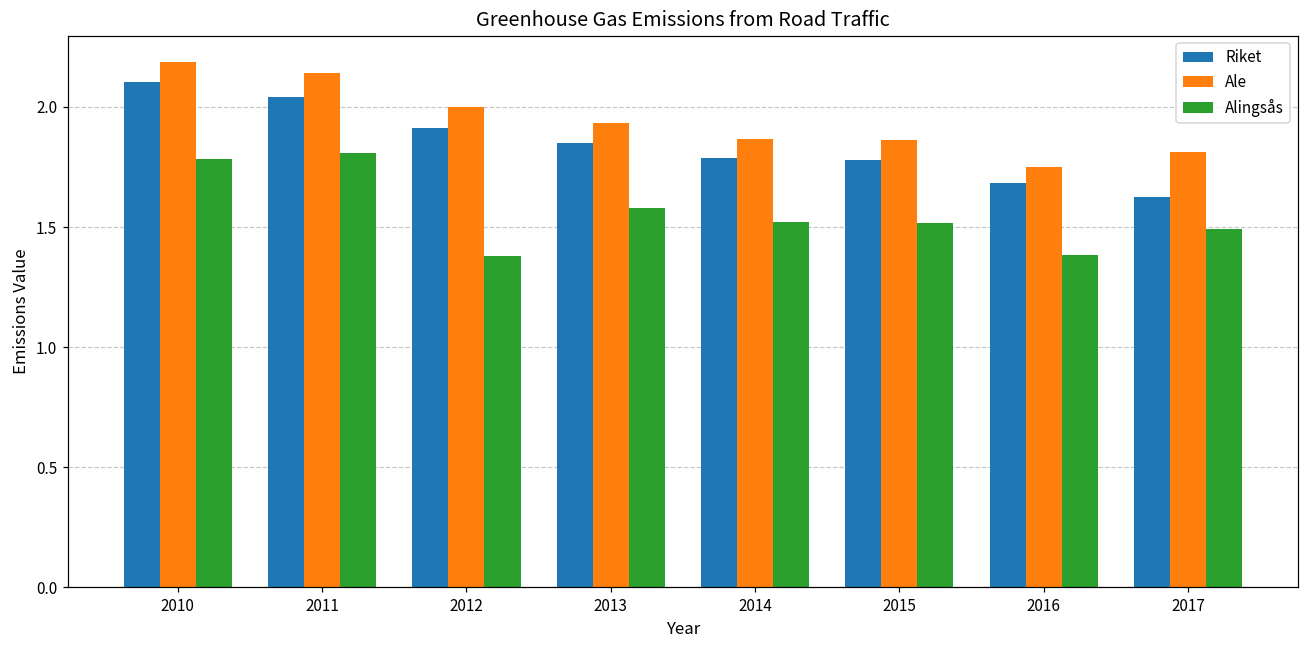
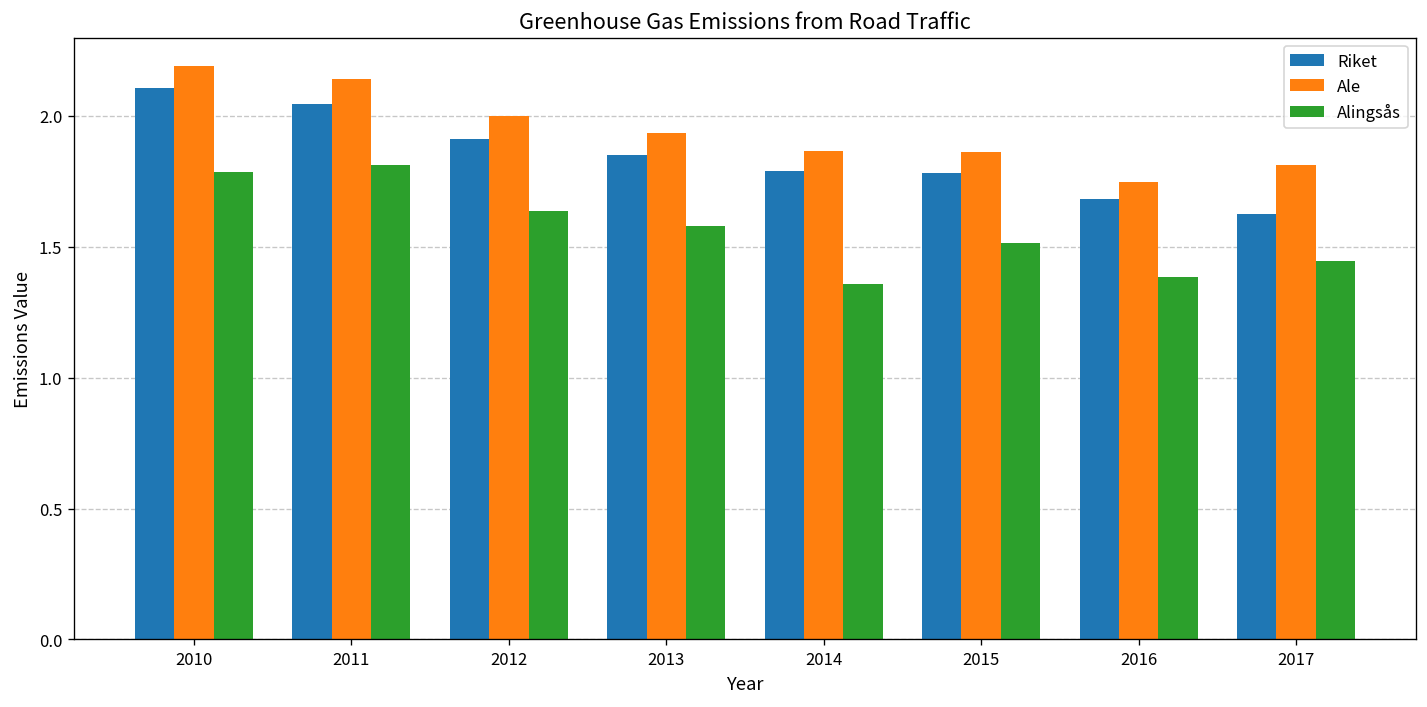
Alingsås, 2012: 1.38 -> 1.63
Alingsås, 2014: 1.52 -> 1.36
Alingsås, 2017: 1.49 -> 1.44
